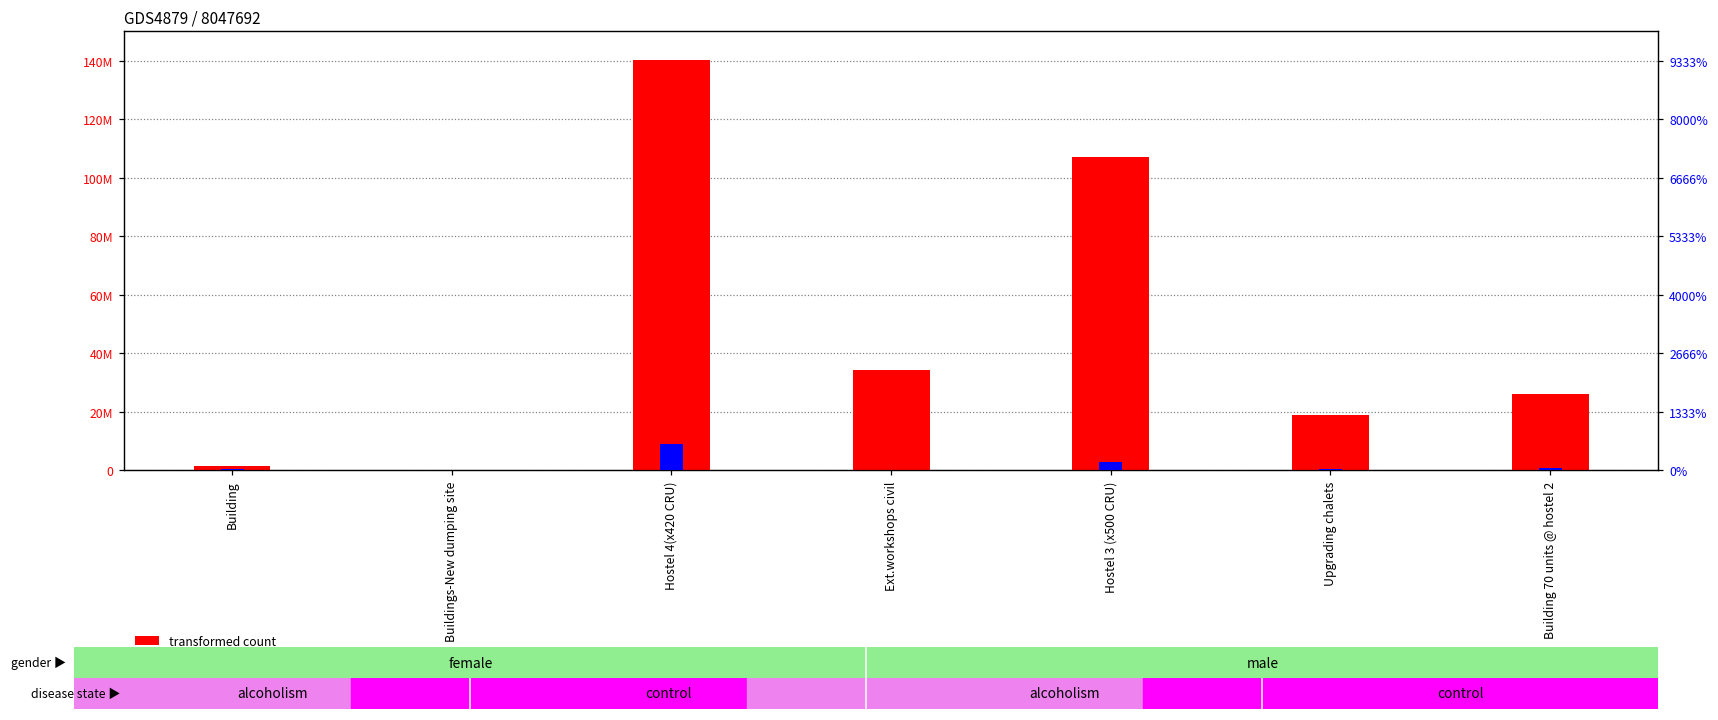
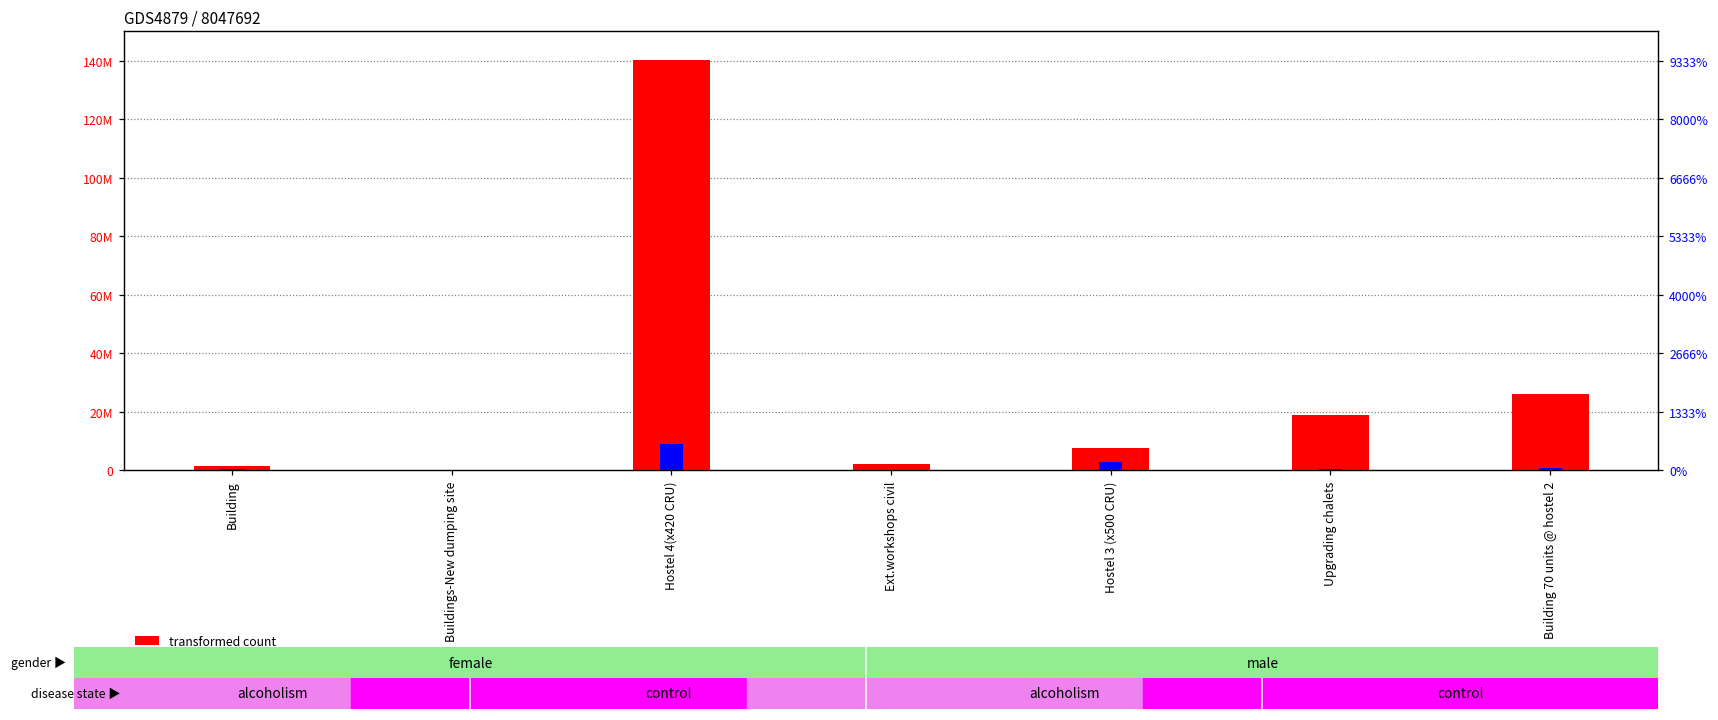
transformed count, Ext.workshops civil: 34000000 -> 2000000
transformed count, Hostel 3 (x500 CRU): 107000000 -> 8000000
